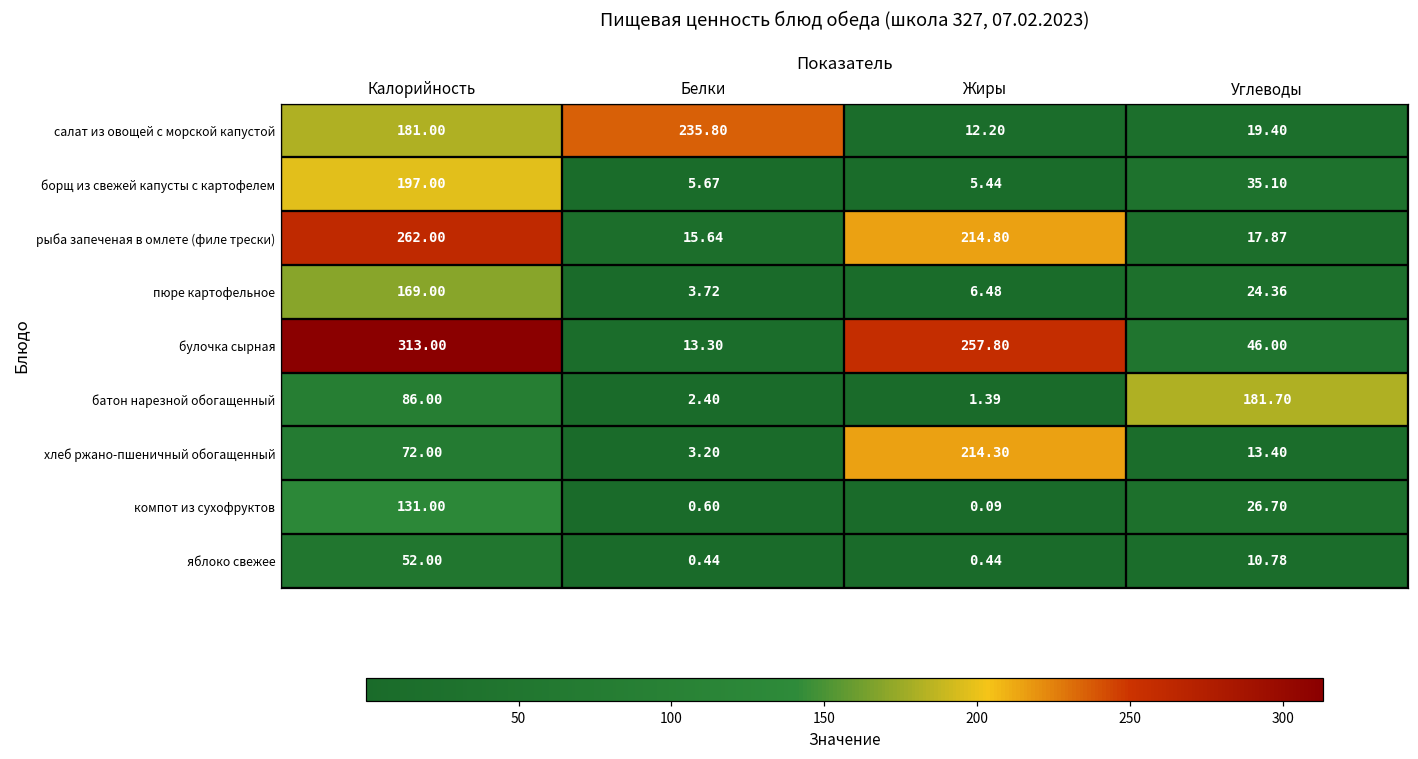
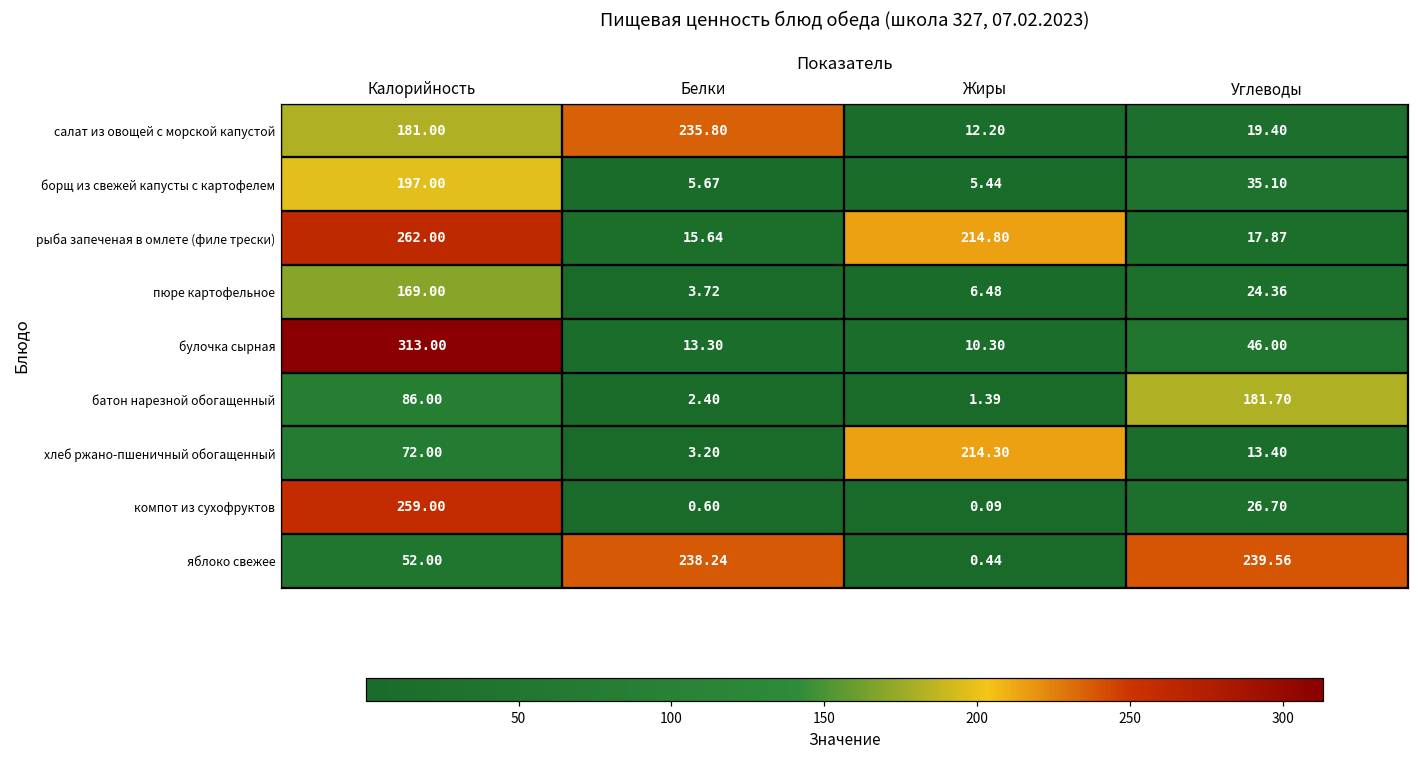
булочка сырная, Жиры: 257.80 -> 10.30
компот из сухофруктов, Калорийность: 131.00 -> 259.00
яблоко свежее, Белки: 0.44 -> 238.24
яблоко свежее, Углеводы: 10.78 -> 239.56
